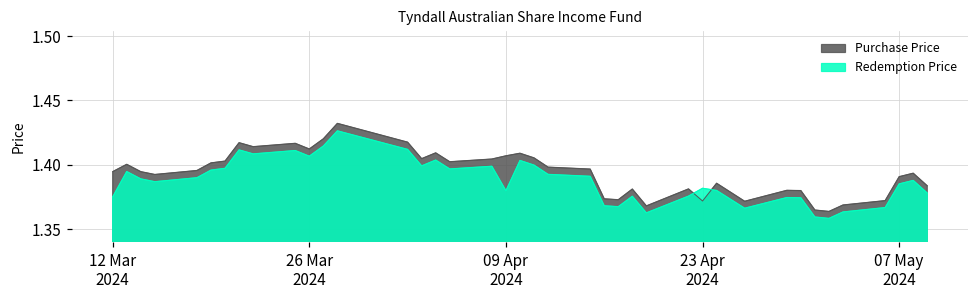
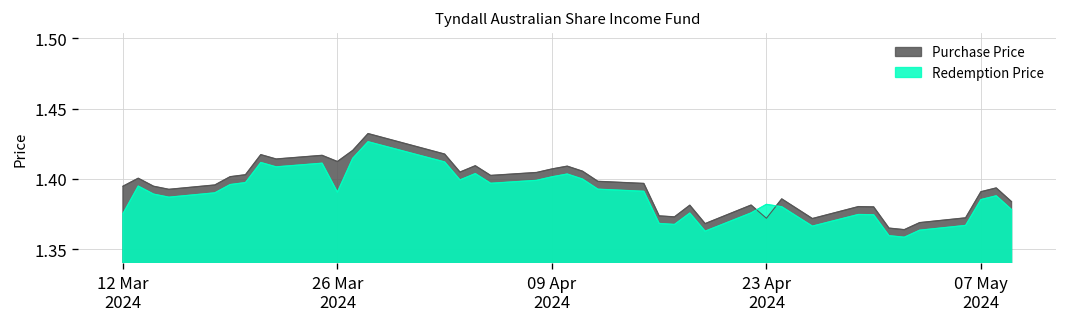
Redemption Price, 26 Mar 2024: 1.407 -> 1.391
Redemption Price, 09 Apr 2024: 1.380 -> 1.401
